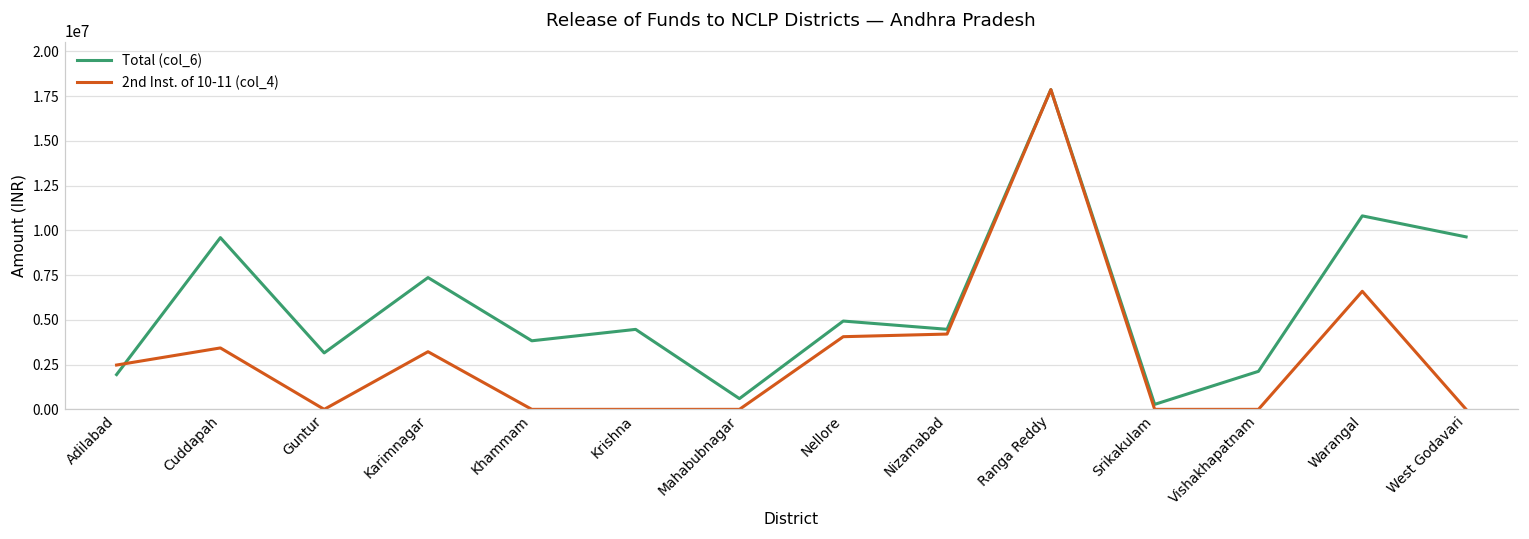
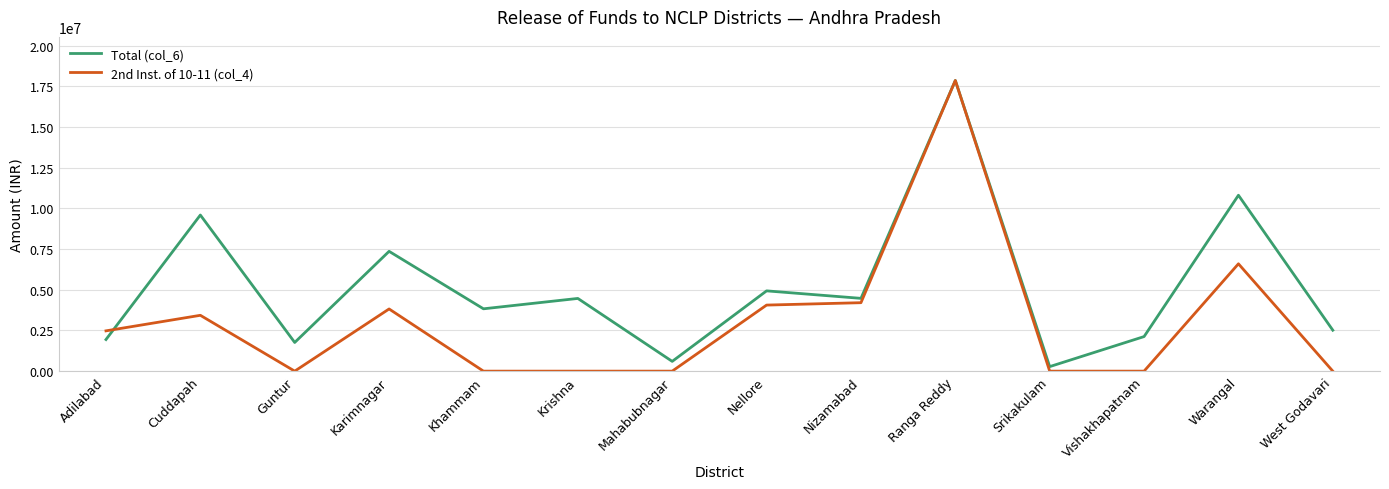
Total (col_6), Guntur: 3200000 -> 1800000
2nd Inst. of 10-11 (col_4), Karimnagar: 3200000 -> 3800000
Total (col_6), West Godavari: 9600000 -> 2500000
